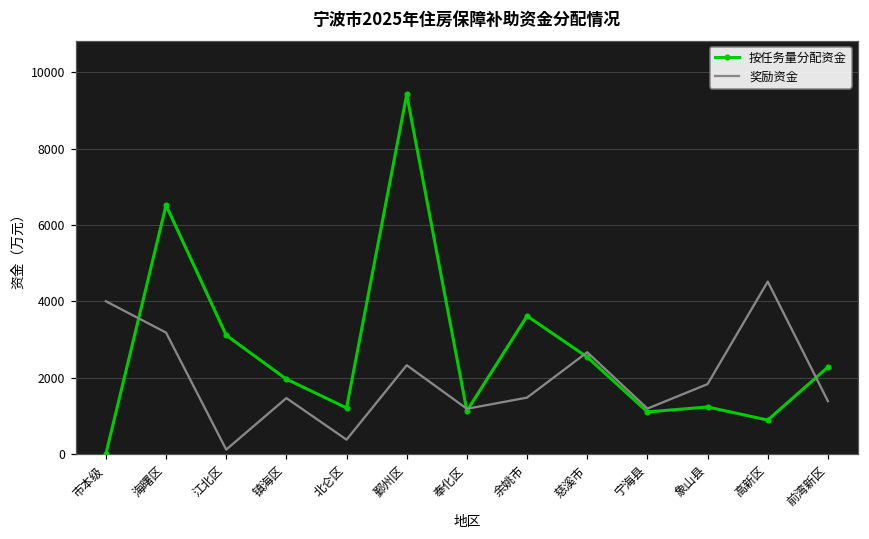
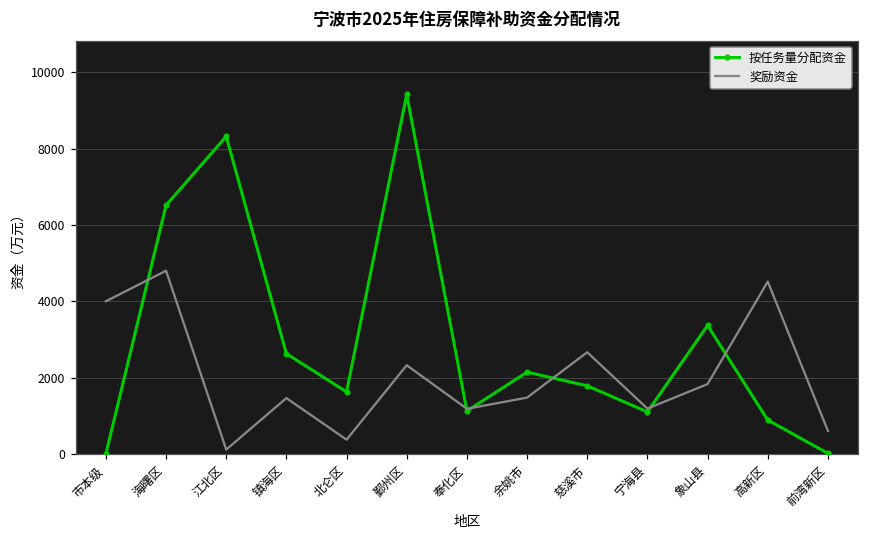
奖励资金, 海曙区: 3200 -> 4800
按任务量分配资金, 江北区: 3100 -> 8300
按任务量分配资金, 镇海区: 2000 -> 2600
按任务量分配资金, 北仑区: 1200 -> 1600
按任务量分配资金, 余姚市: 3600 -> 2100
按任务量分配资金, 慈溪市: 2500 -> 1800
按任务量分配资金, 象山县: 1200 -> 3400
按任务量分配资金, 前湾新区: 2300 -> 0
奖励资金, 前湾新区: 1400 -> 600
